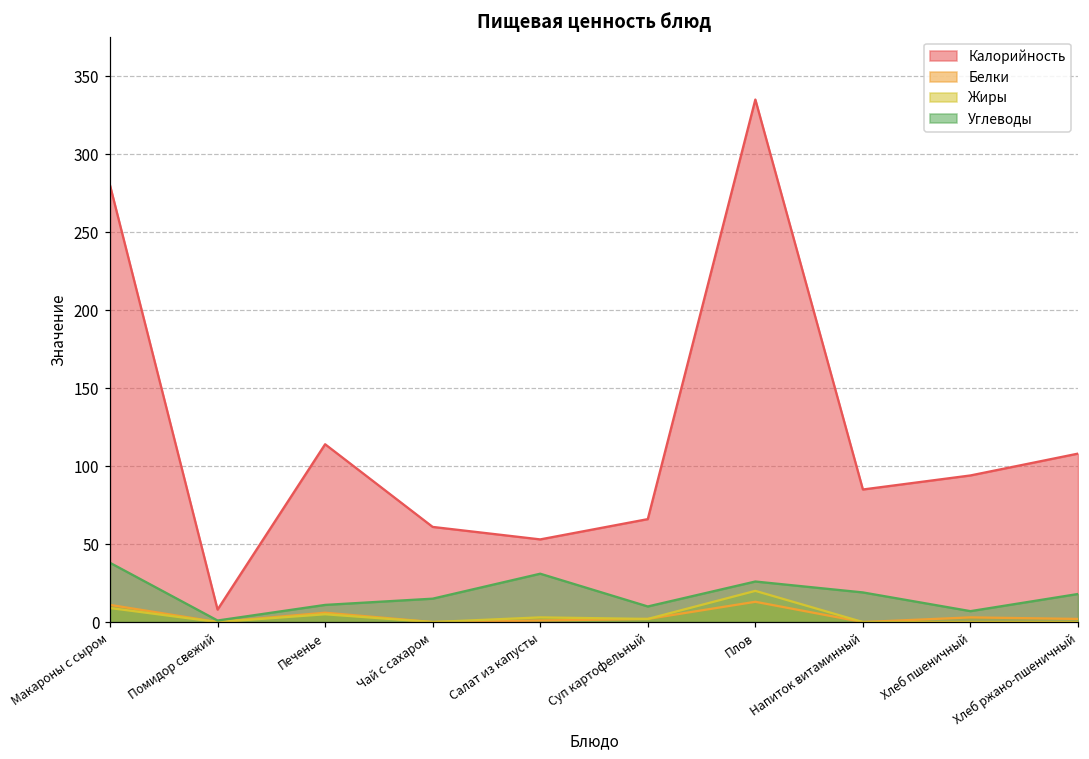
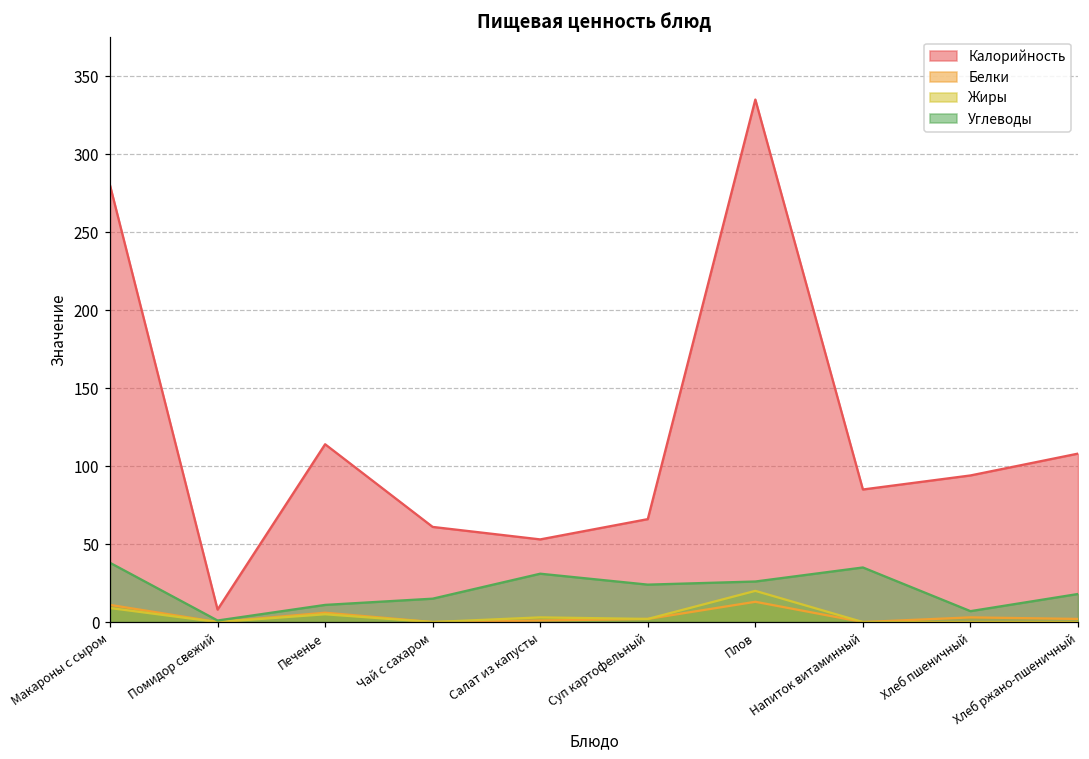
Углеводы, Суп картофельный: 10 -> 24
Углеводы, Напиток витаминный: 19 -> 35
